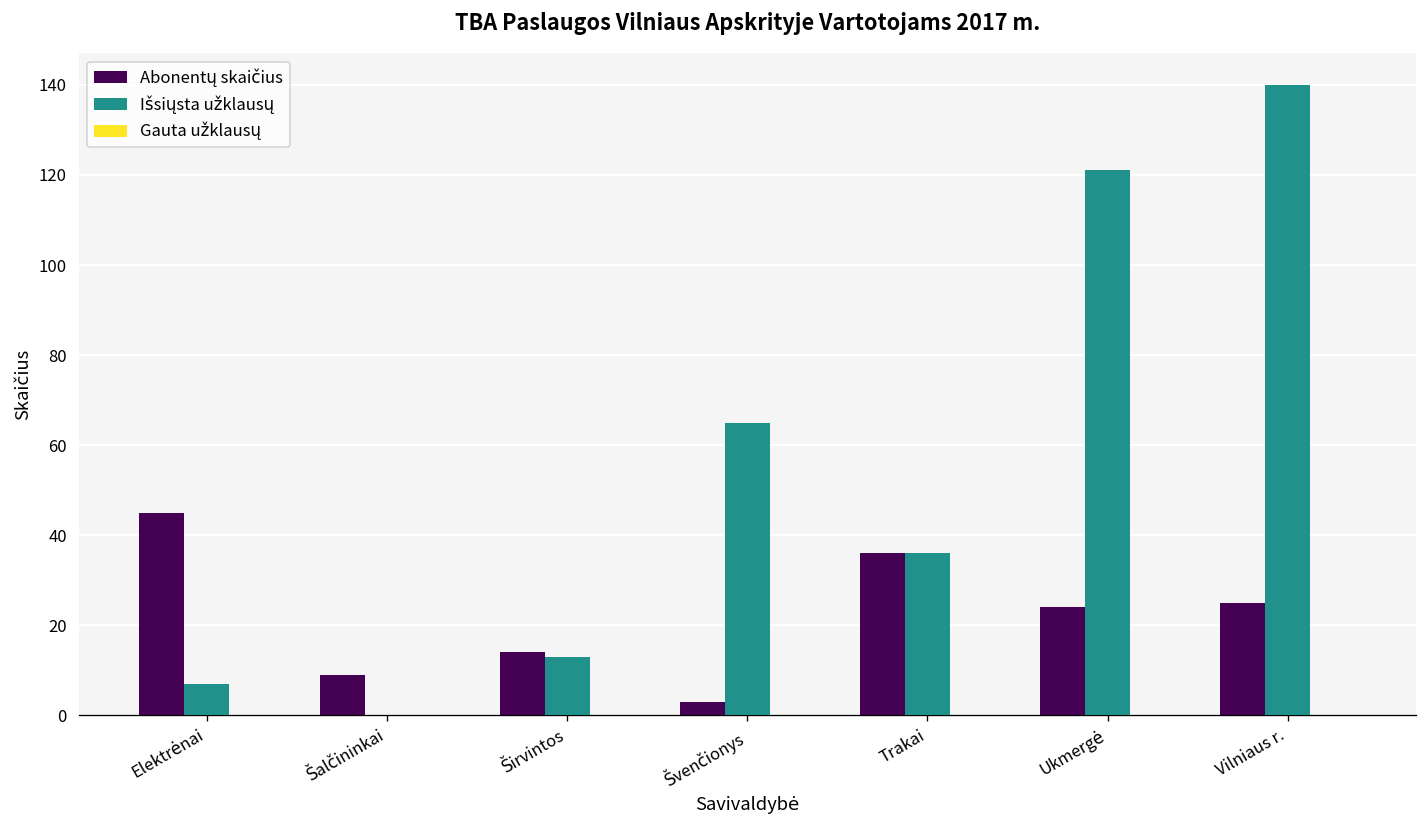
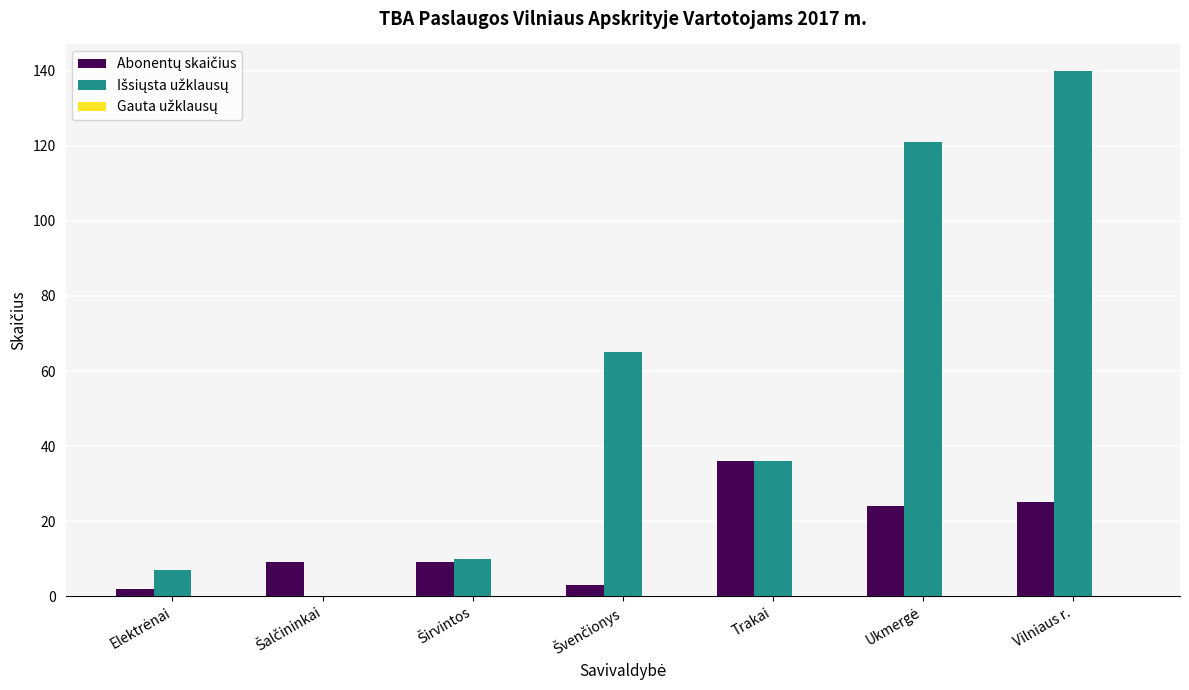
Abonentų skaičius, Elektrėnai: 45 -> 2
Abonentų skaičius, Širvintos: 14 -> 9
Išsiųsta užklausų, Širvintos: 13 -> 10
